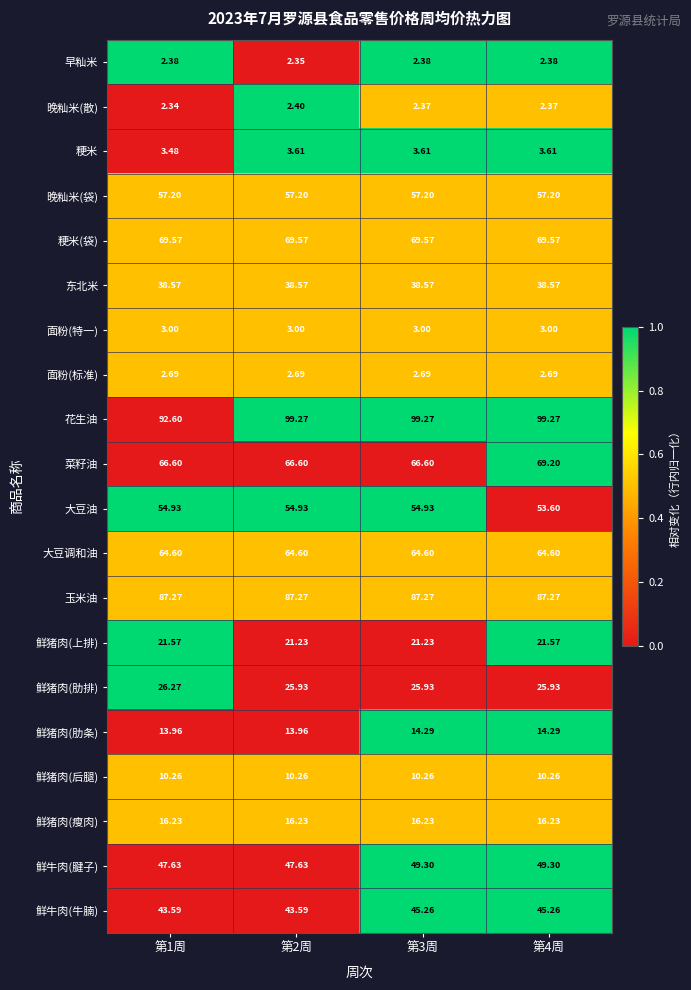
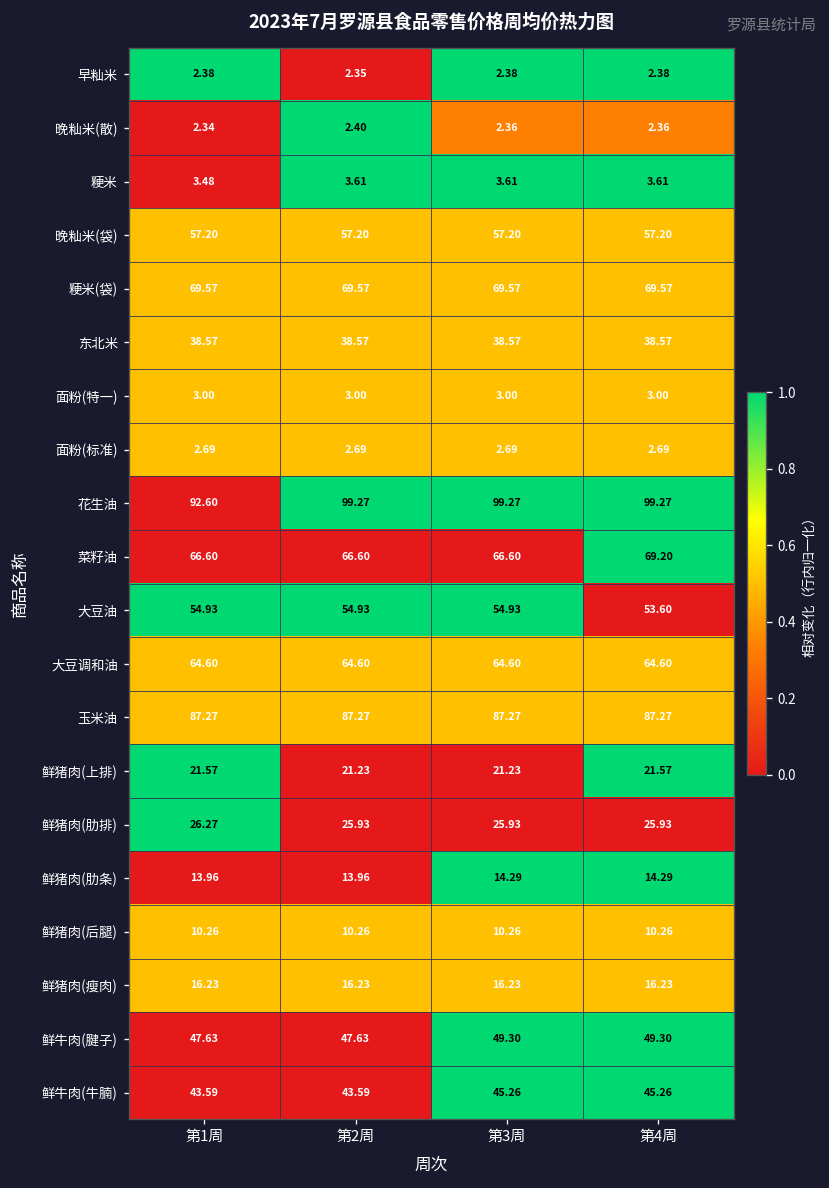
晚籼米(散), 第3周: 2.37 -> 2.36
晚籼米(散), 第4周: 2.37 -> 2.36
